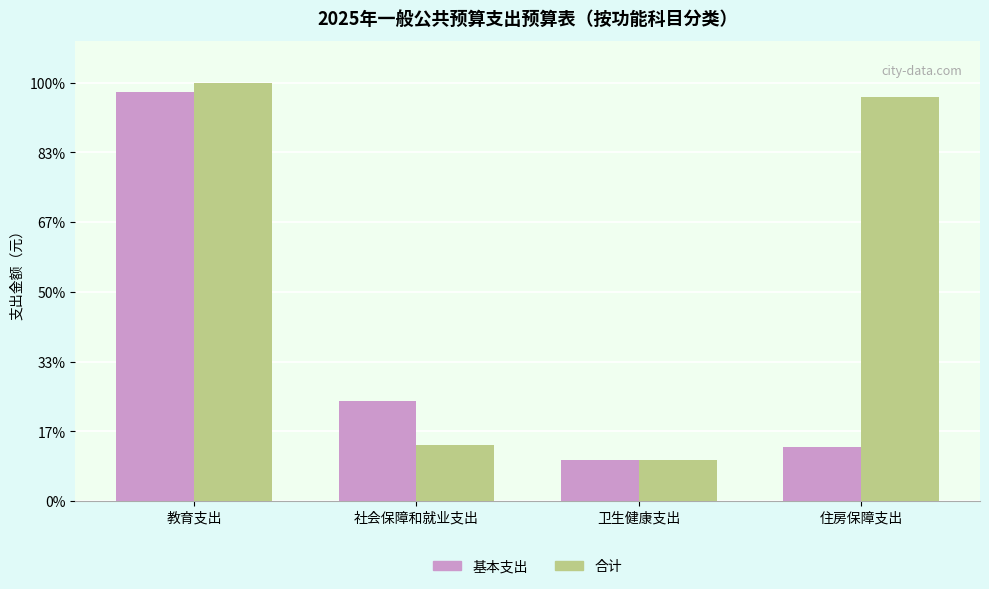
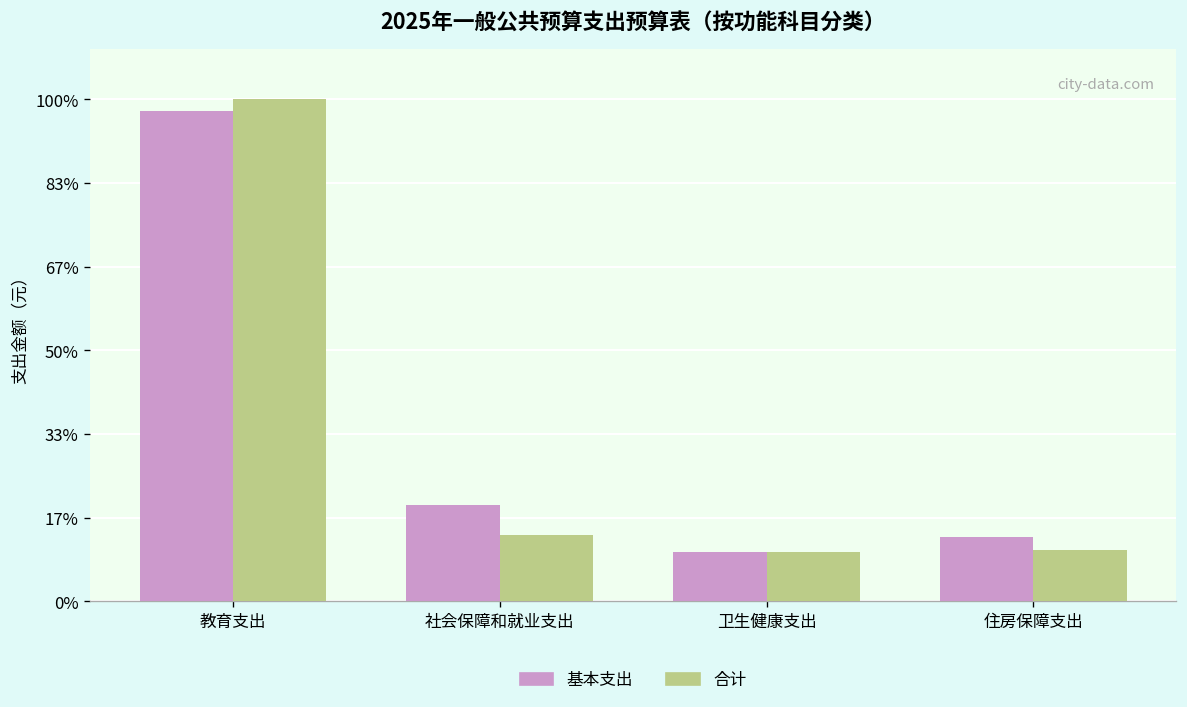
基本支出, 社会保障和就业支出: 24% -> 19%
合计, 住房保障支出: 97% -> 10%
